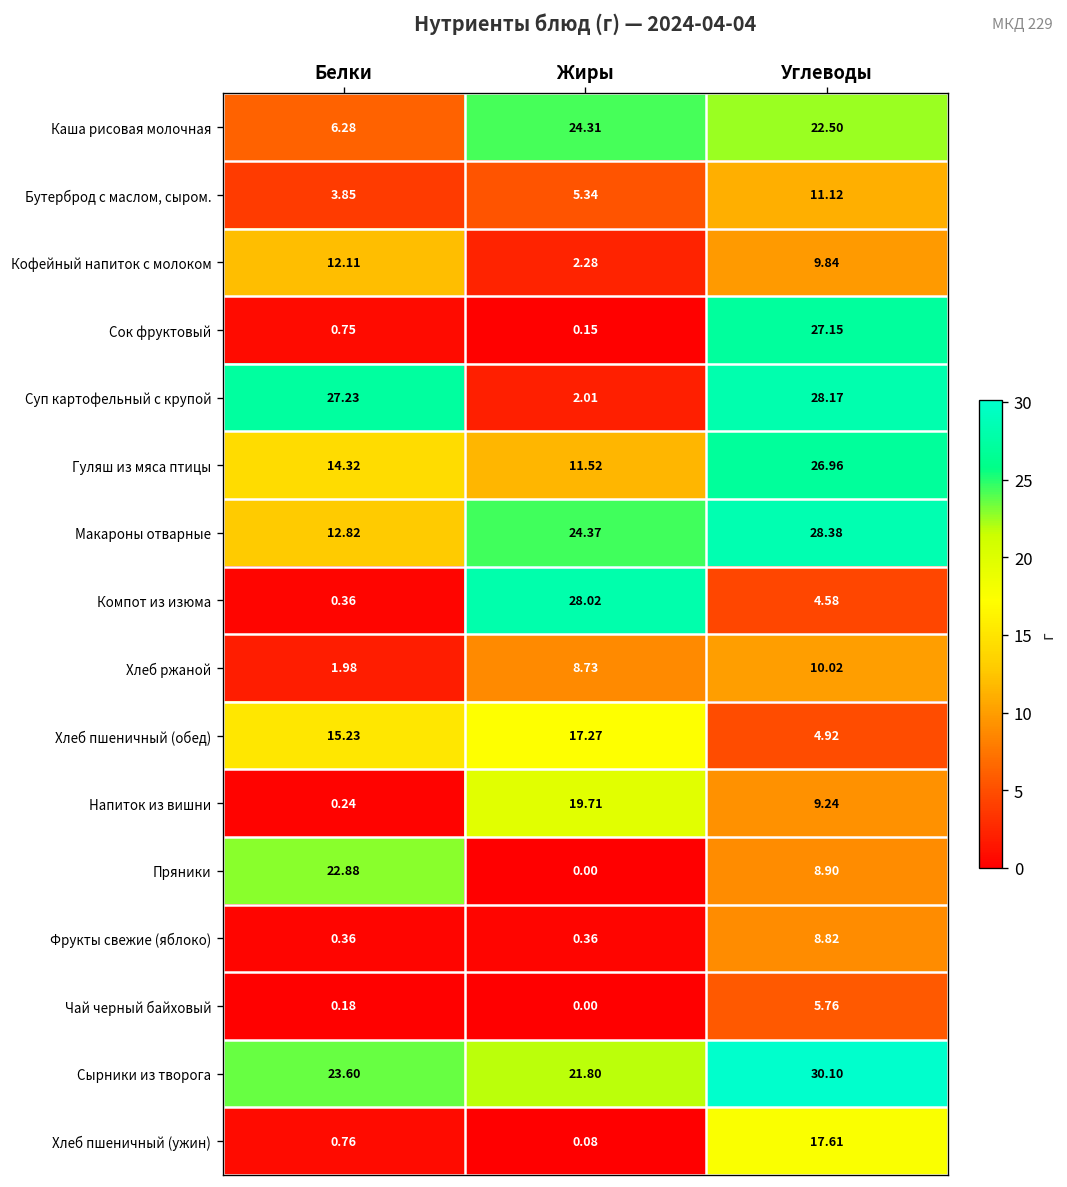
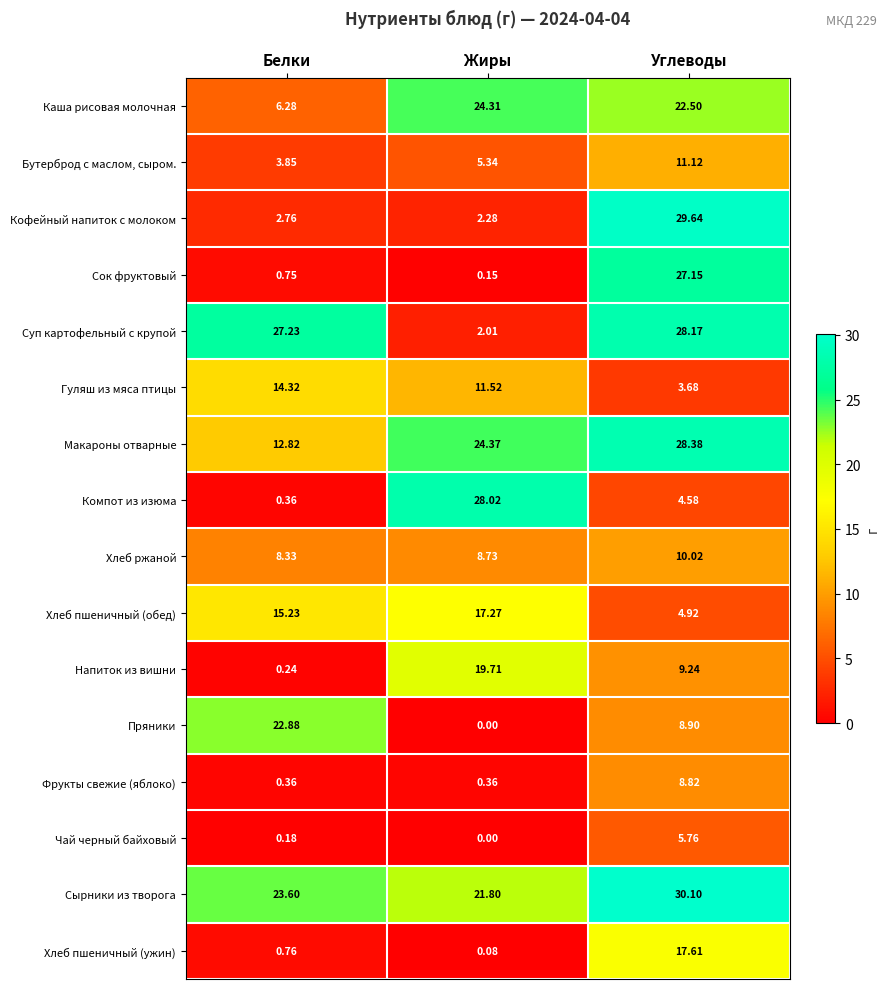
Кофейный напиток с молоком, Белки: 12.11 -> 2.76
Кофейный напиток с молоком, Углеводы: 9.84 -> 29.64
Гуляш из мяса птицы, Углеводы: 26.96 -> 3.68
Хлеб ржаной, Белки: 1.98 -> 8.33
